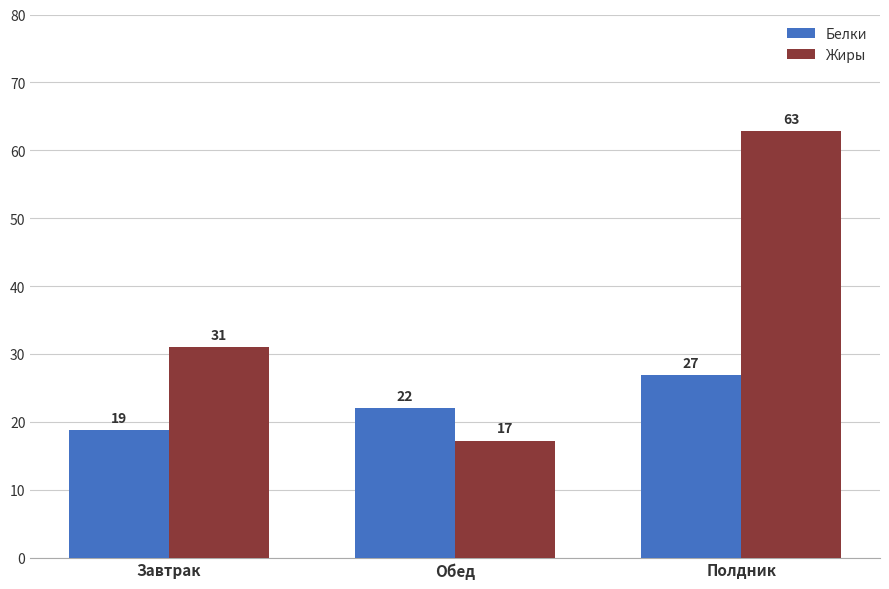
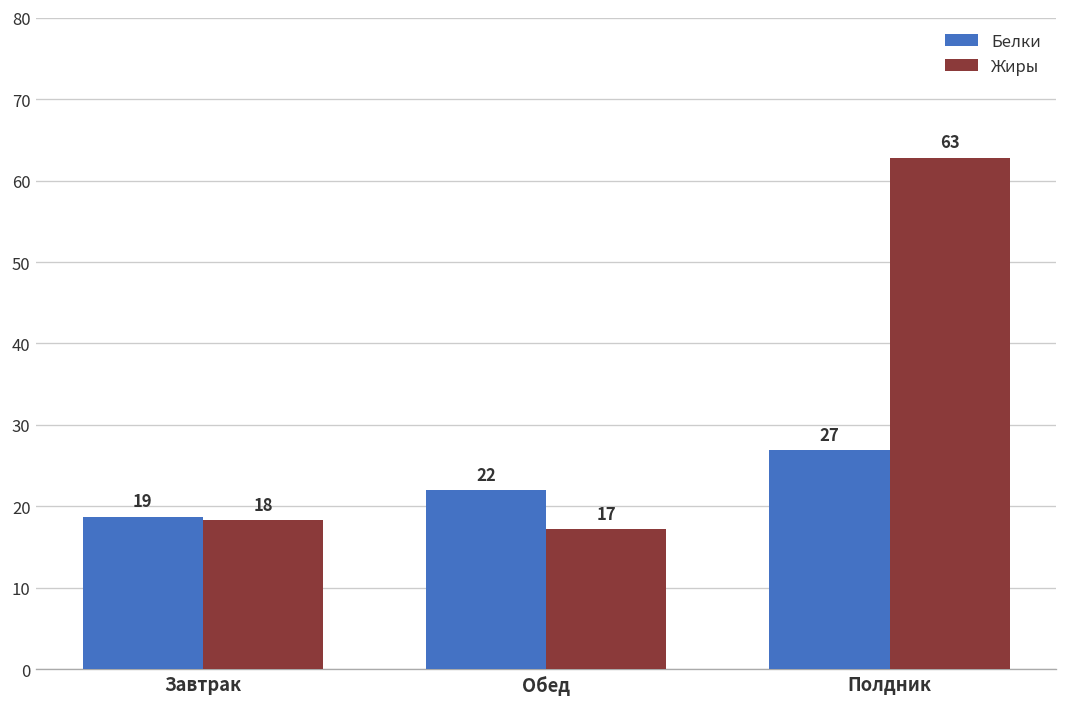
Жиры, Завтрак: 31 -> 18
